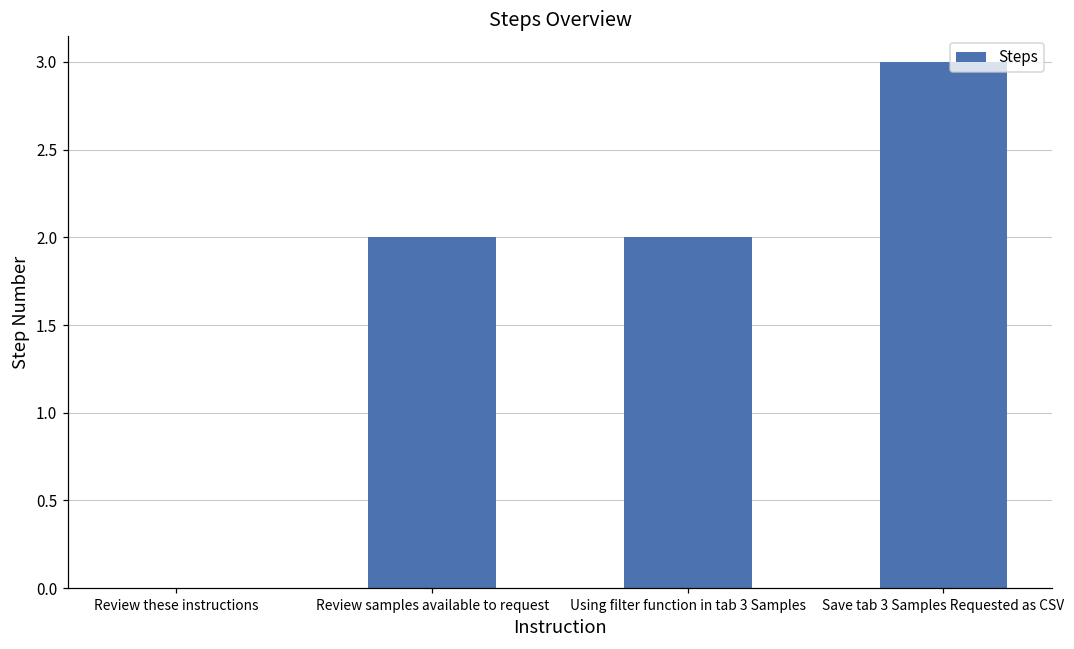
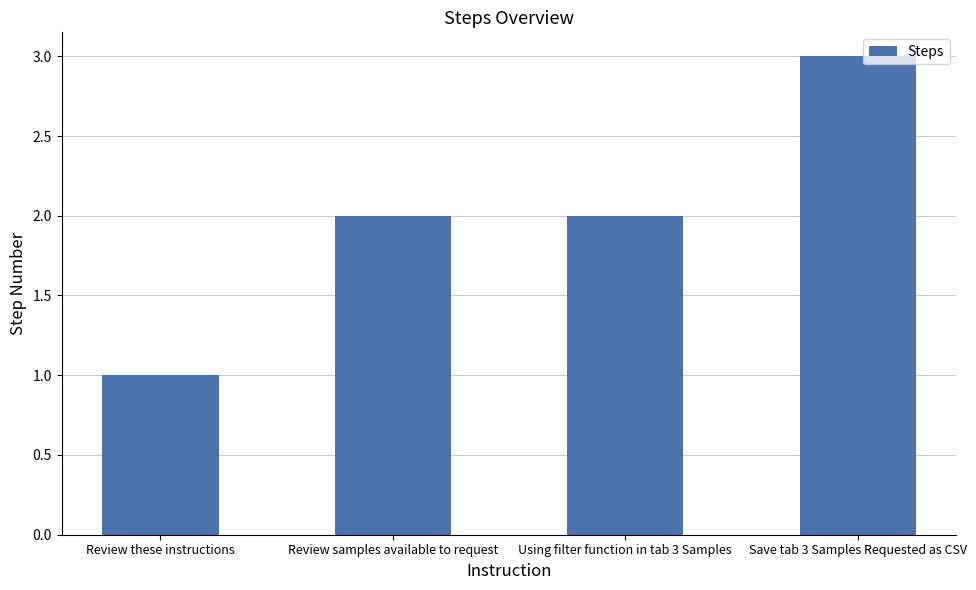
Review these instructions: 0 -> 1
